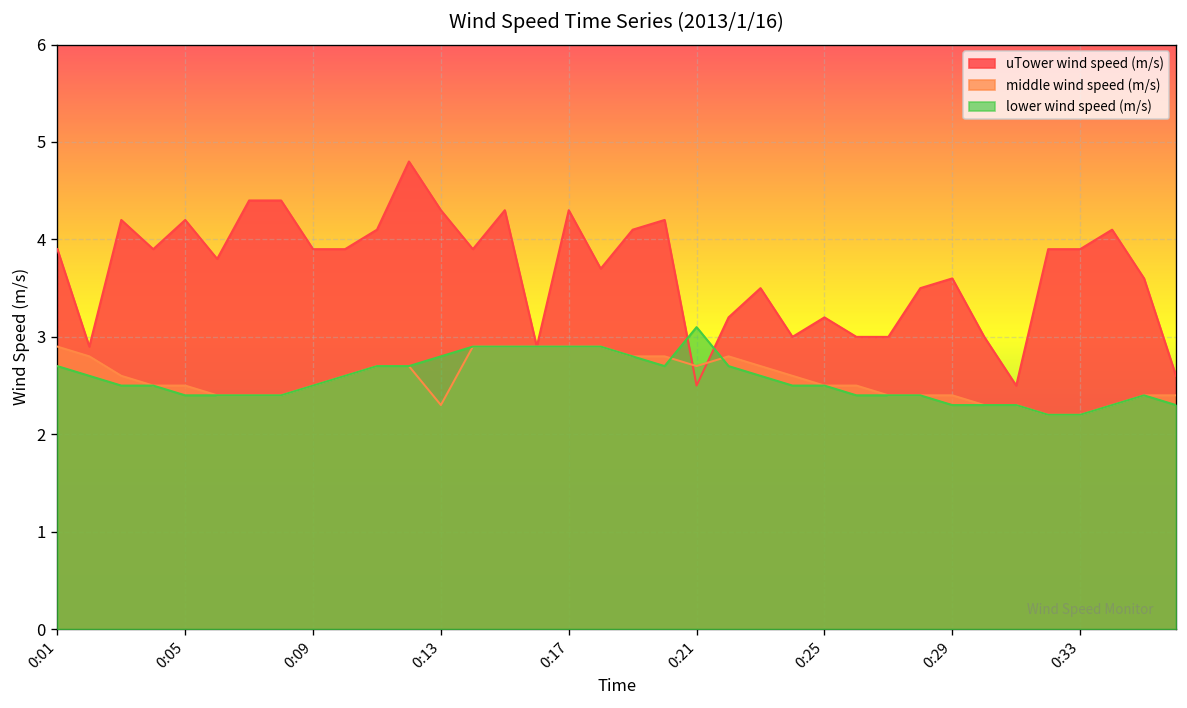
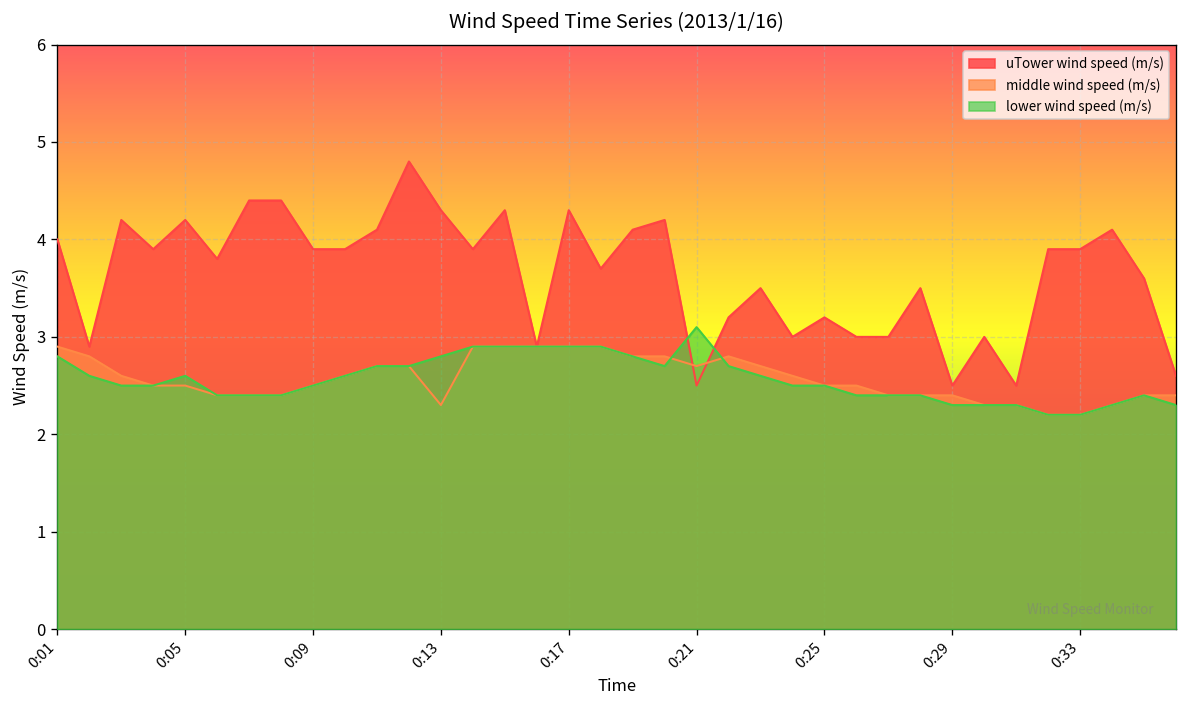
uTower wind speed (m/s), 0:01: 3.9 -> 4.0
lower wind speed (m/s), 0:01: 2.7 -> 2.8
lower wind speed (m/s), 0:05: 2.4 -> 2.6
uTower wind speed (m/s), 0:29: 3.6 -> 2.5
